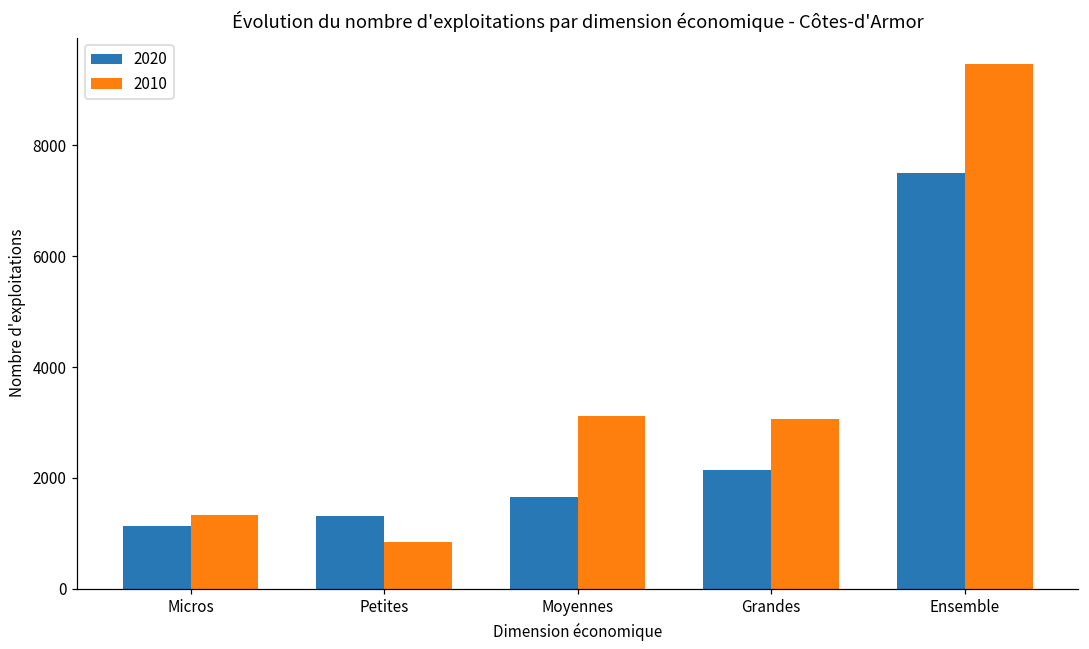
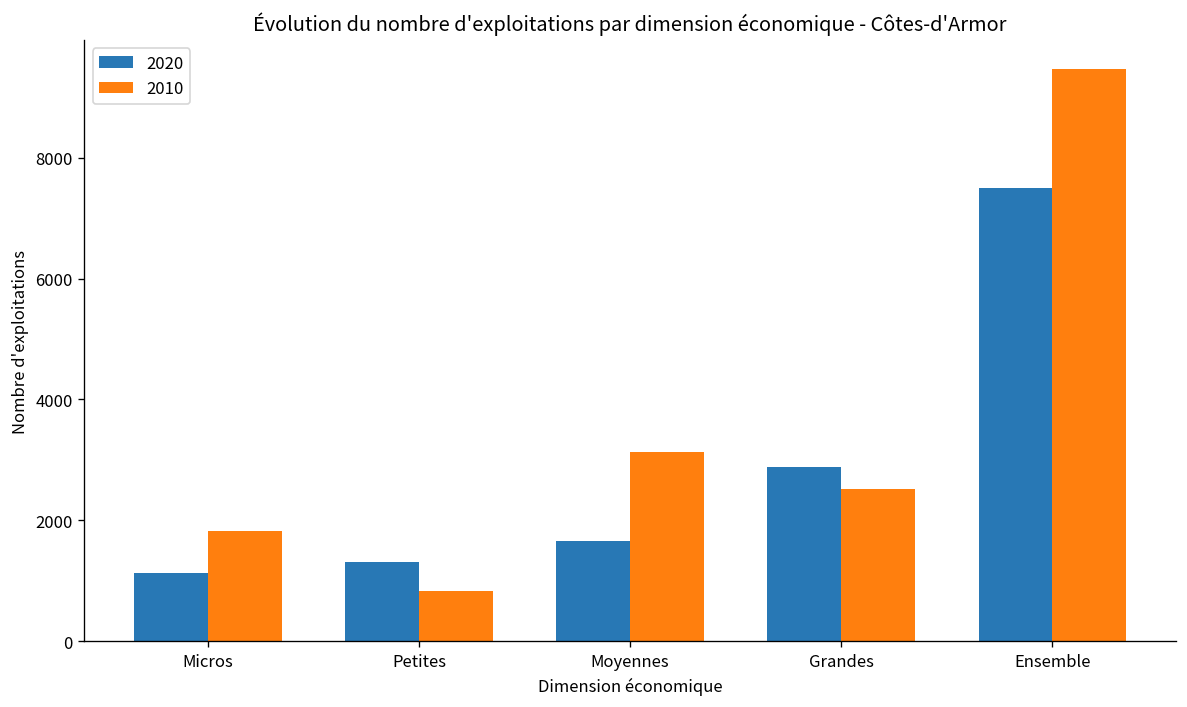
2010, Micros: 1300 -> 1800
2020, Grandes: 2100 -> 2900
2010, Grandes: 3100 -> 2500
